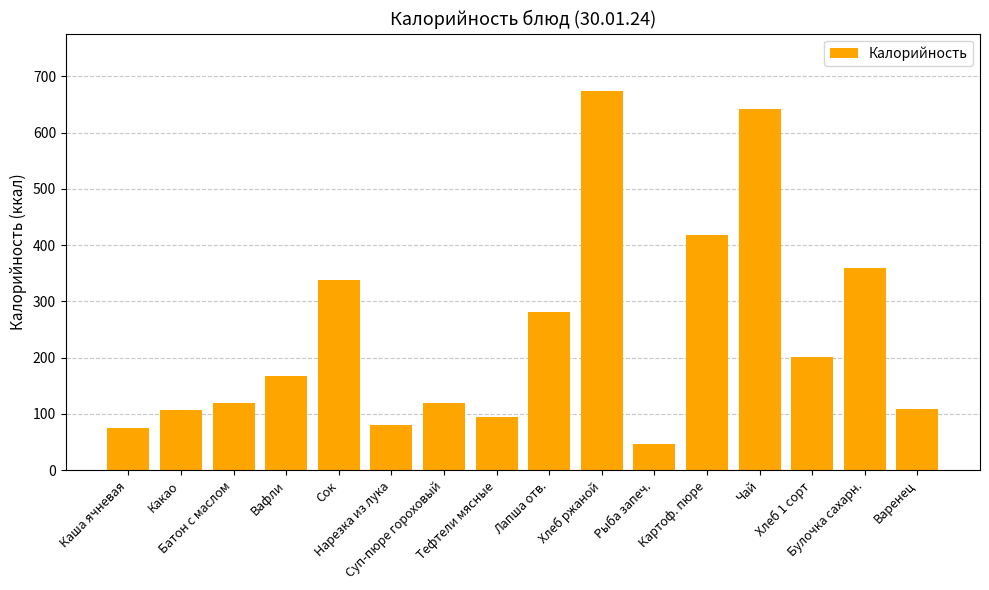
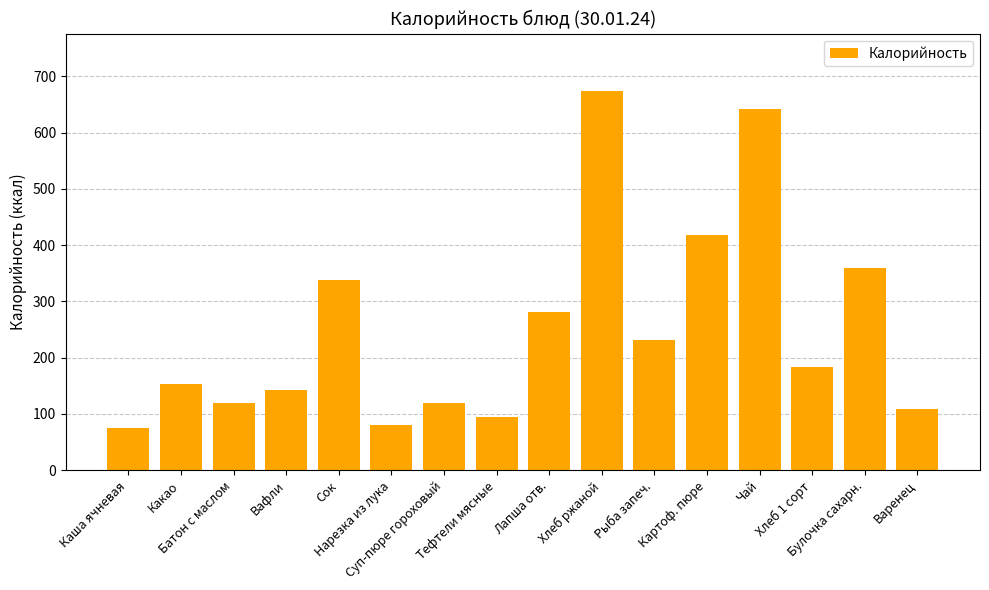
Какао: 110 -> 150
Вафли: 170 -> 140
Рыба запеч.: 50 -> 230
Хлеб 1 сорт: 200 -> 180
